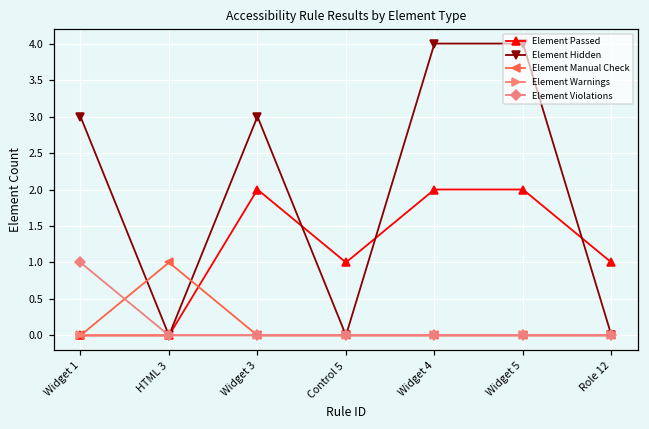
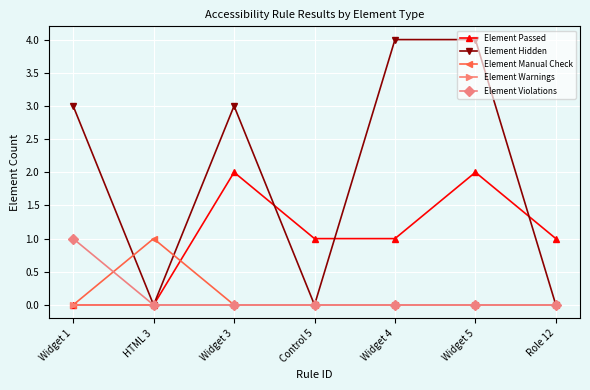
Element Passed, Widget 4: 2 -> 1
